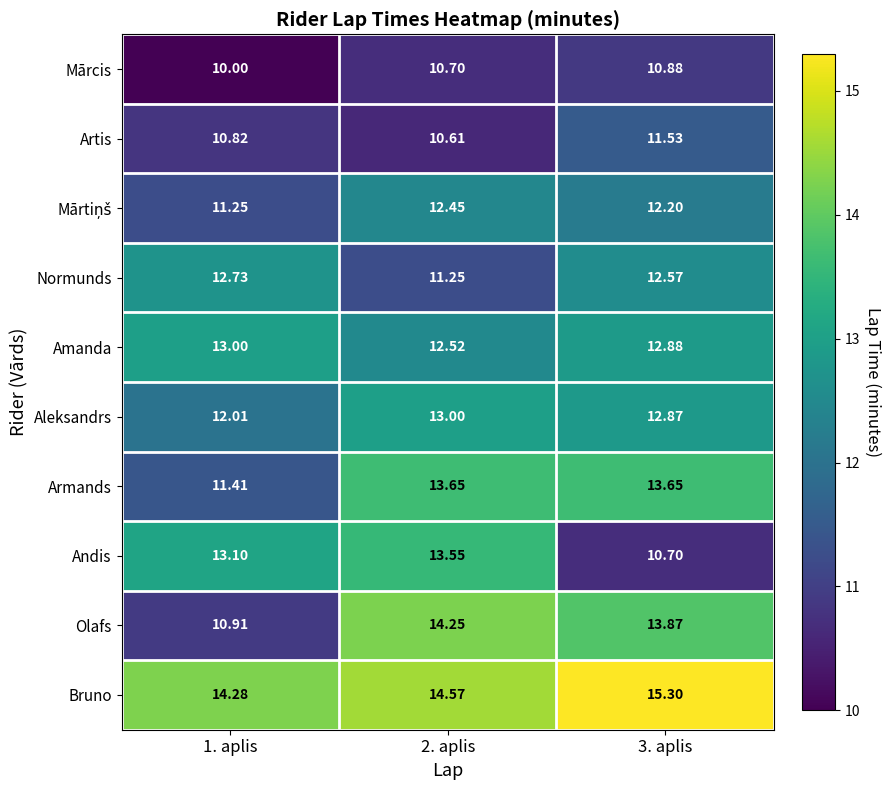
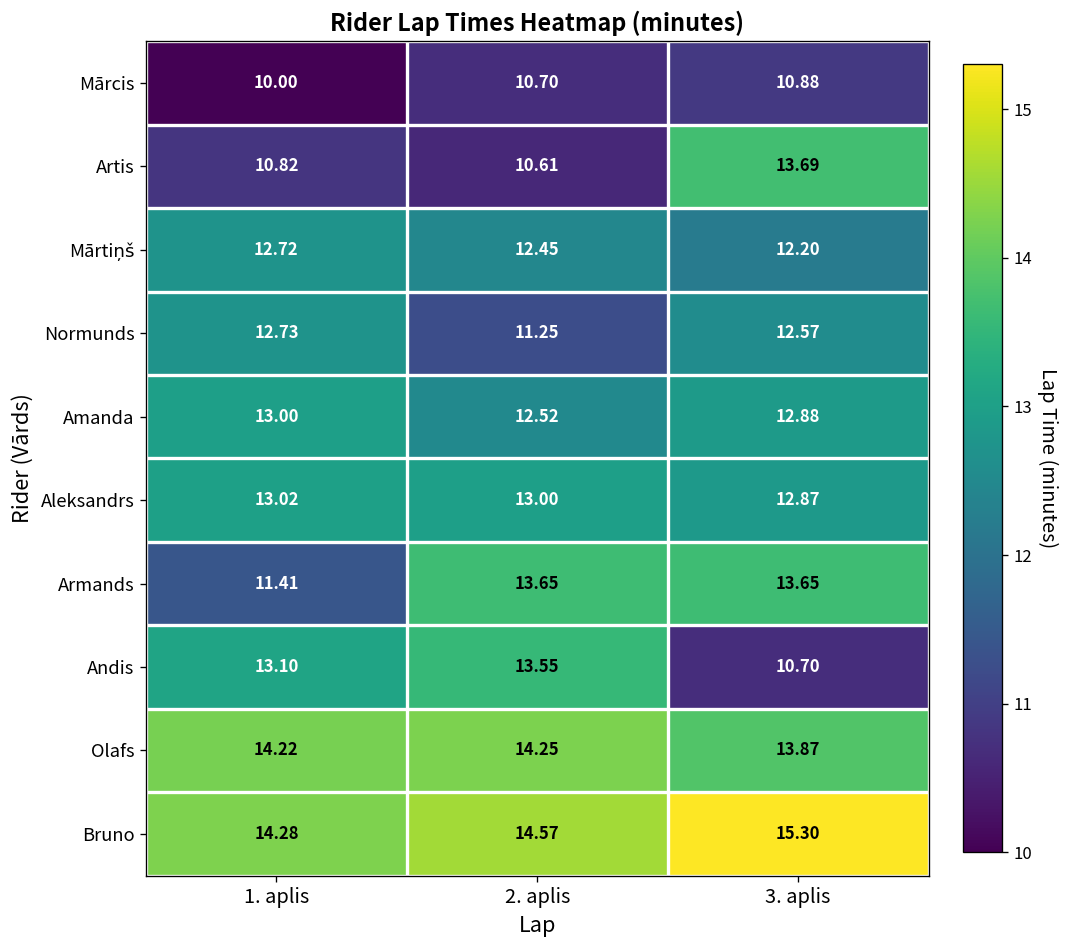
Artis, 3. aplis: 11.53 -> 13.69
Mārtiņš, 1. aplis: 11.25 -> 12.72
Aleksandrs, 1. aplis: 12.01 -> 13.02
Olafs, 1. aplis: 10.91 -> 14.22
